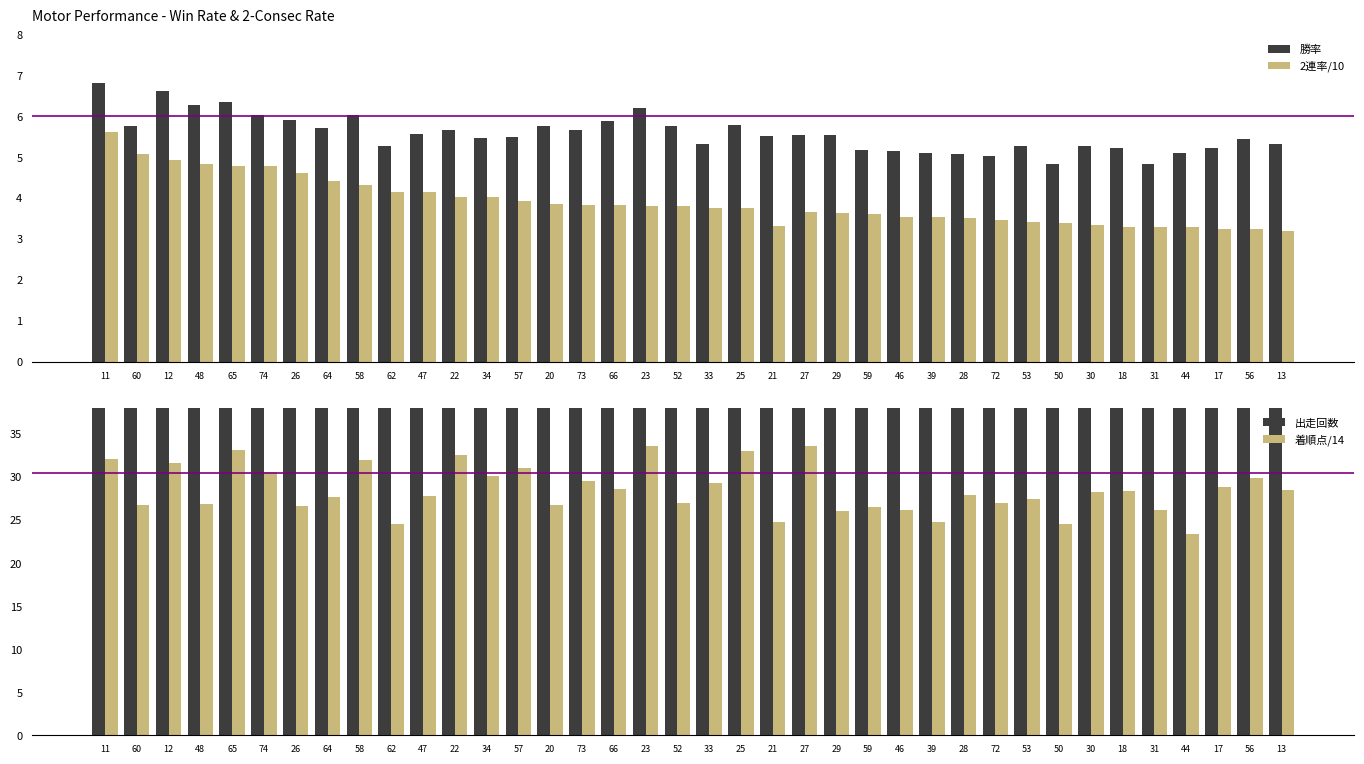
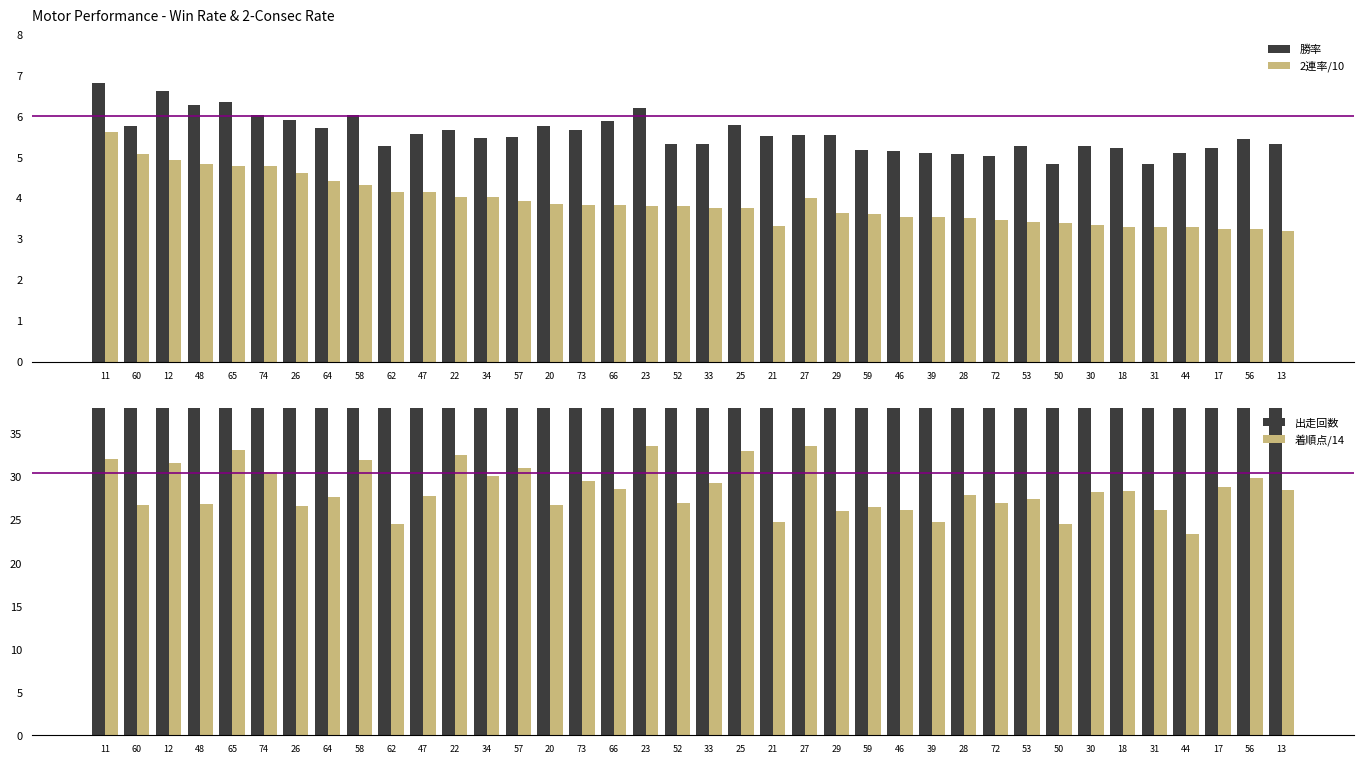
Motor Performance - Win Rate & 2-Consec Rate, 勝率, 52: 5.8 -> 5.3
Motor Performance - Win Rate & 2-Consec Rate, 2連率/10, 27: 3.6 -> 4.0
